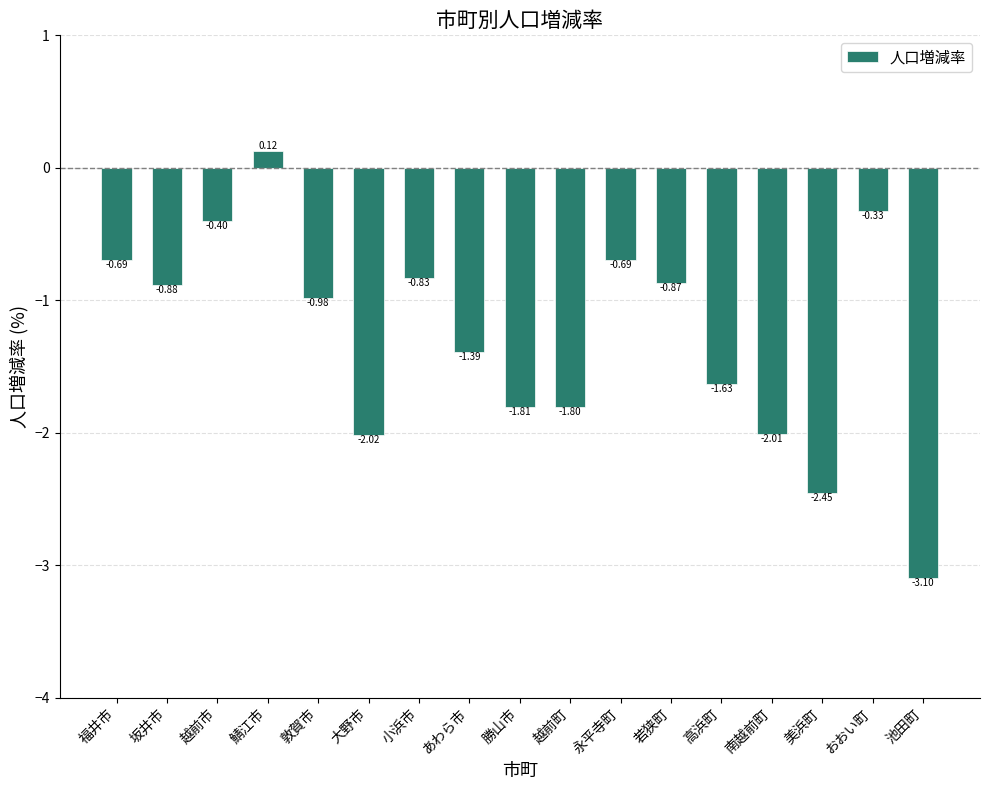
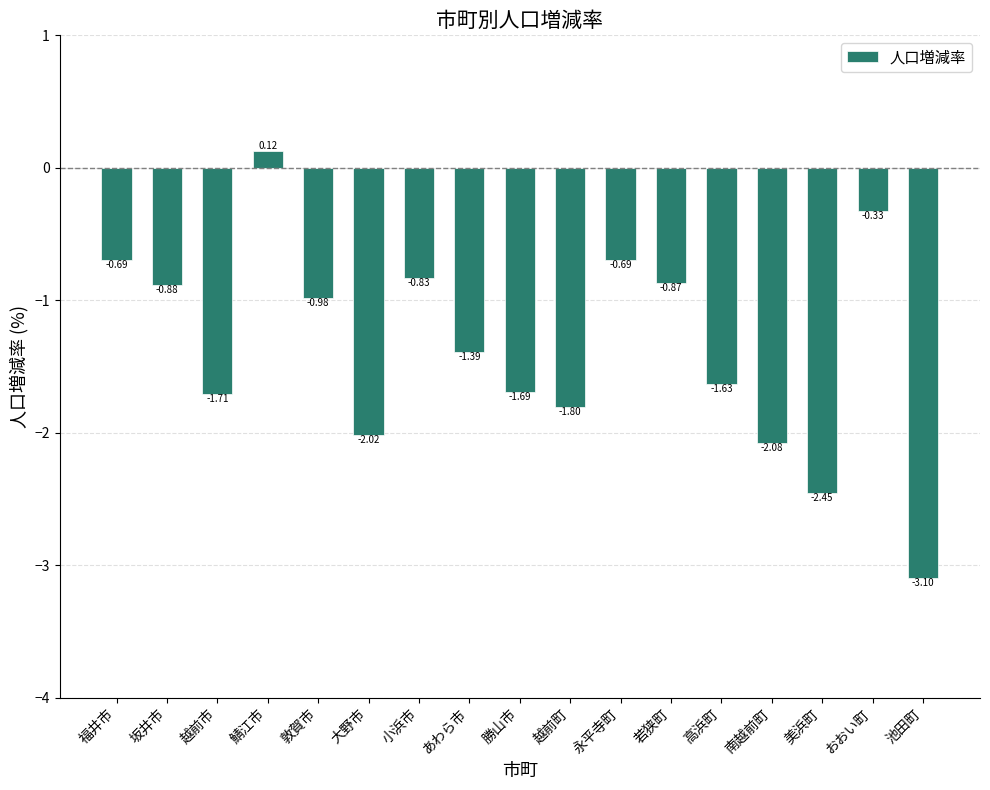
越前市: -0.40 -> -1.71
勝山市: -1.81 -> -1.69
南越前町: -2.01 -> -2.08
